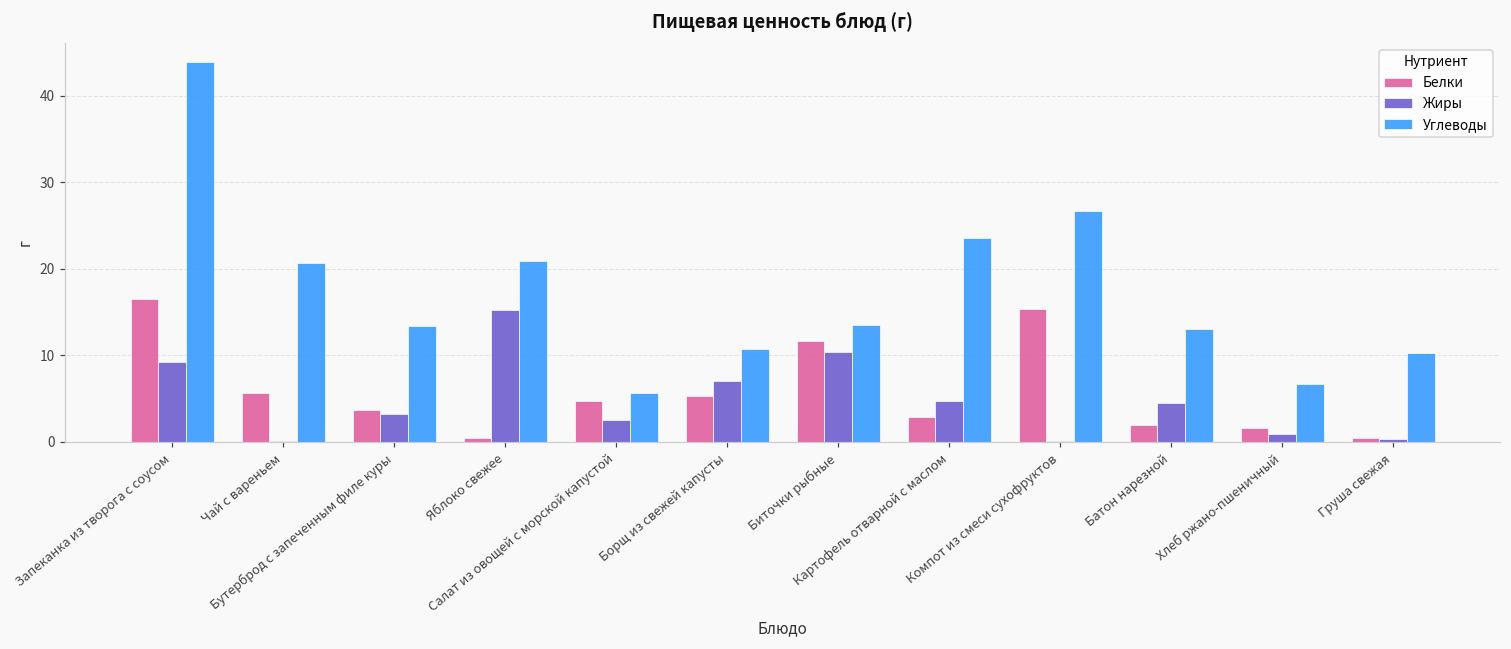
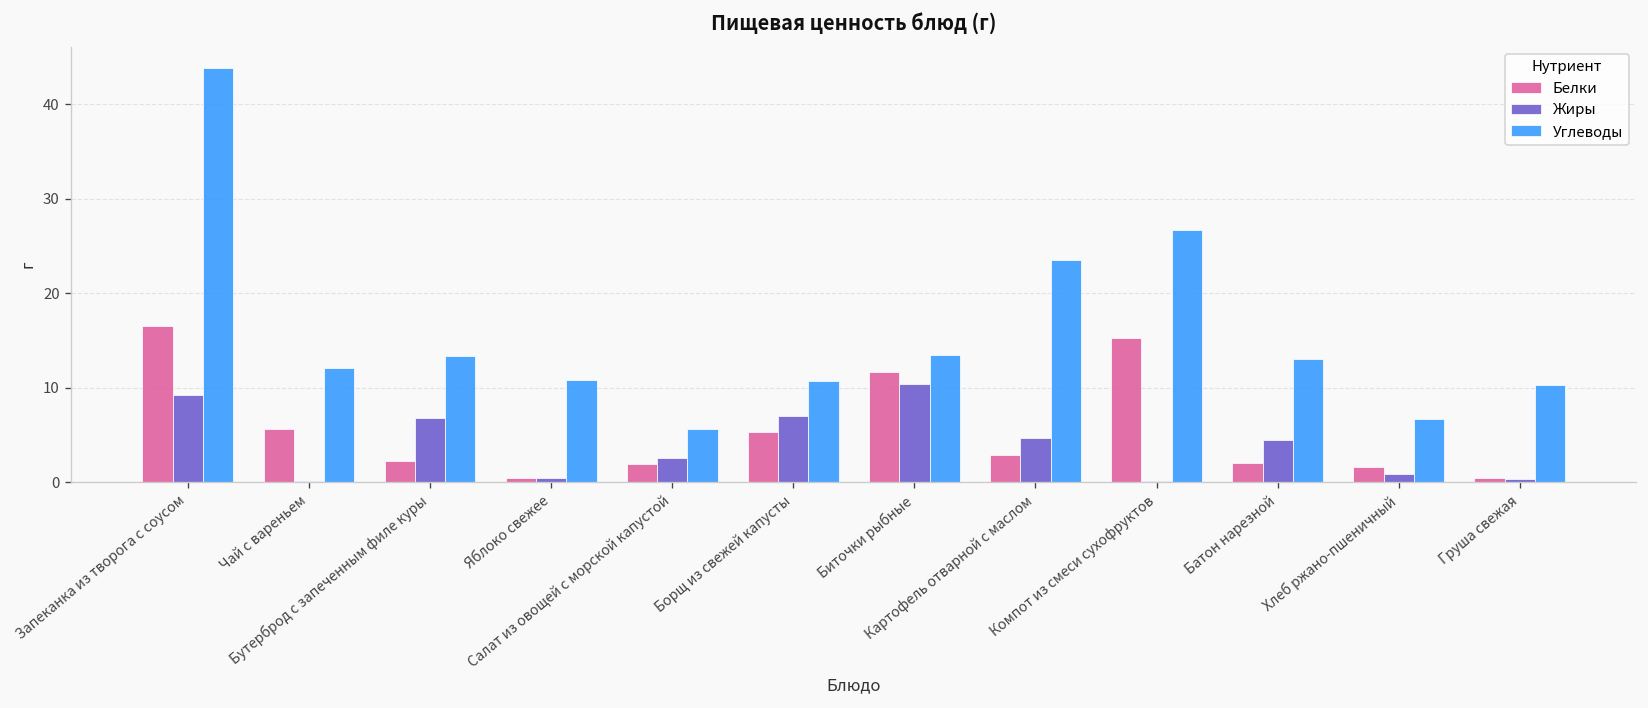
Углеводы, Чай с вареньем: 21 -> 12
Белки, Бутерброд с запеченным филе куры: 4 -> 2
Жиры, Бутерброд с запеченным филе куры: 3 -> 7
Жиры, Яблоко свежее: 15 -> 0
Углеводы, Яблоко свежее: 21 -> 11
Белки, Салат из овощей с морской капустой: 5 -> 2
